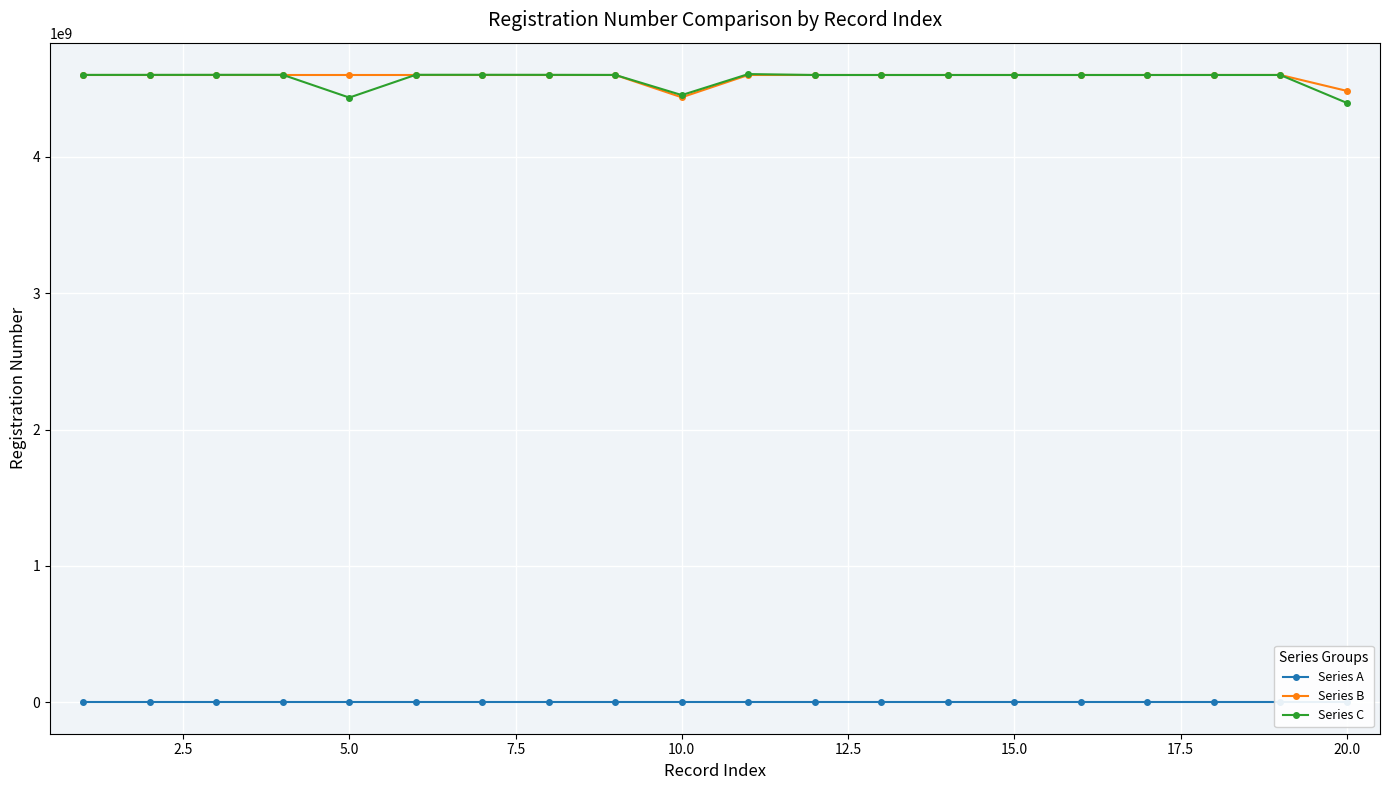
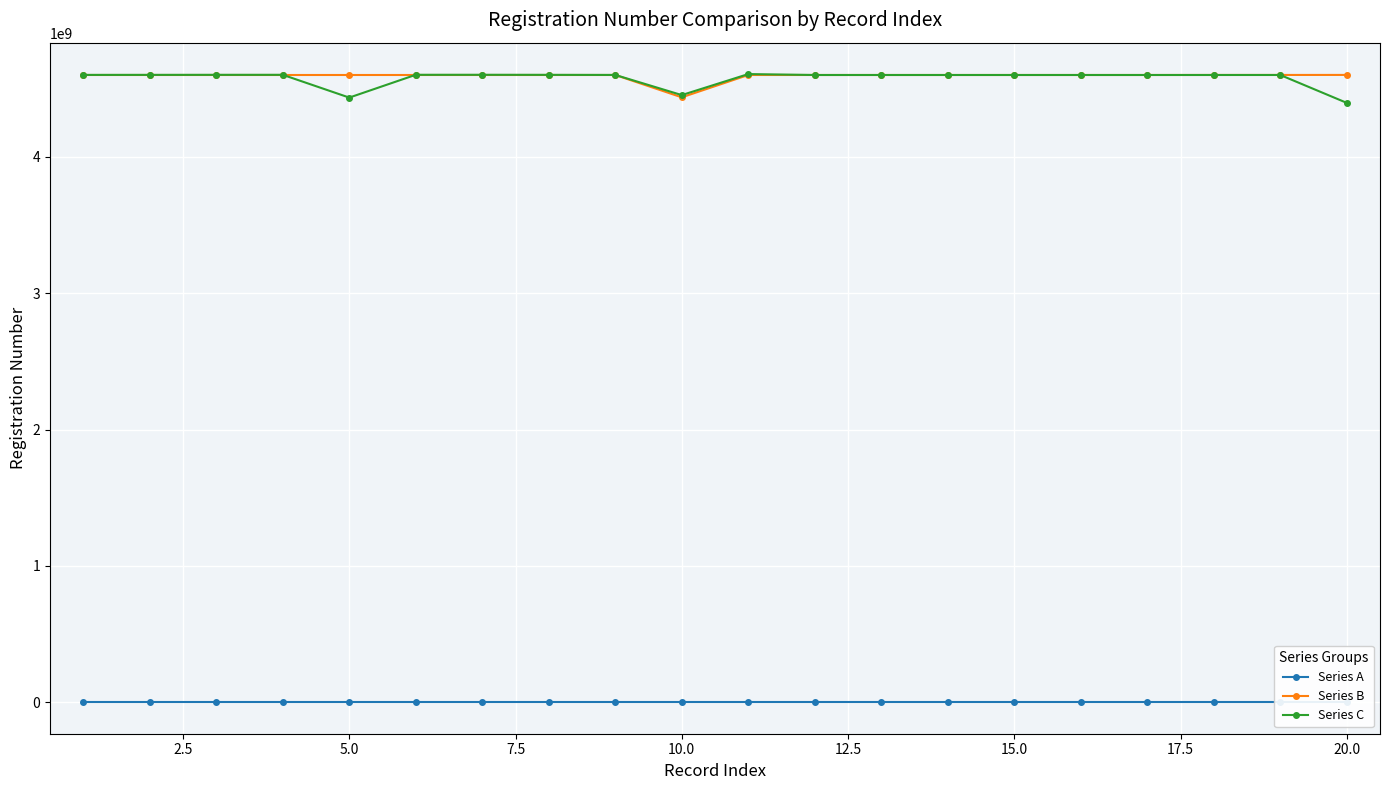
Series B, 20.0: 4480000000 -> 4600000000
